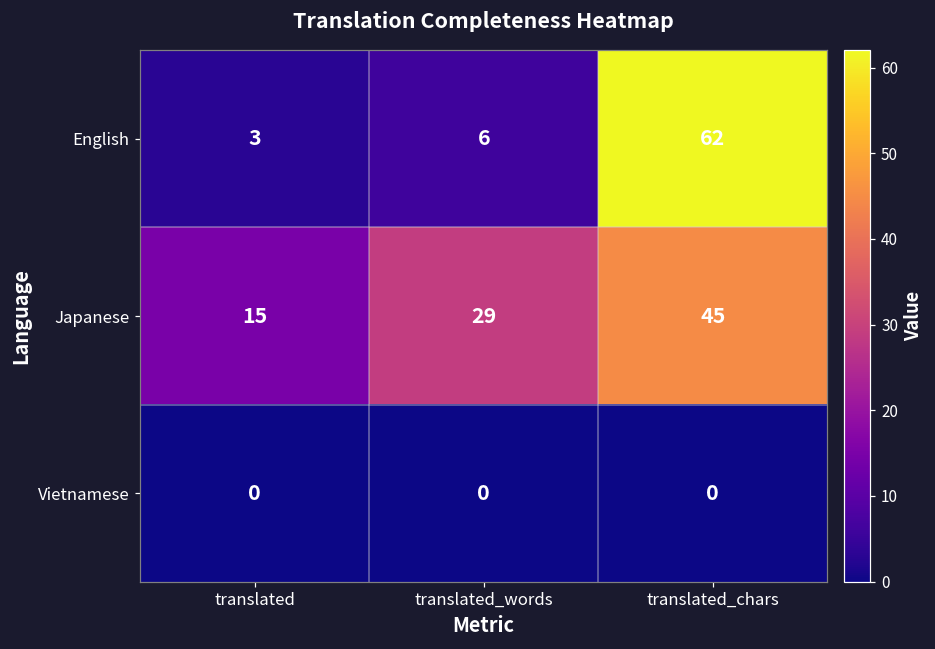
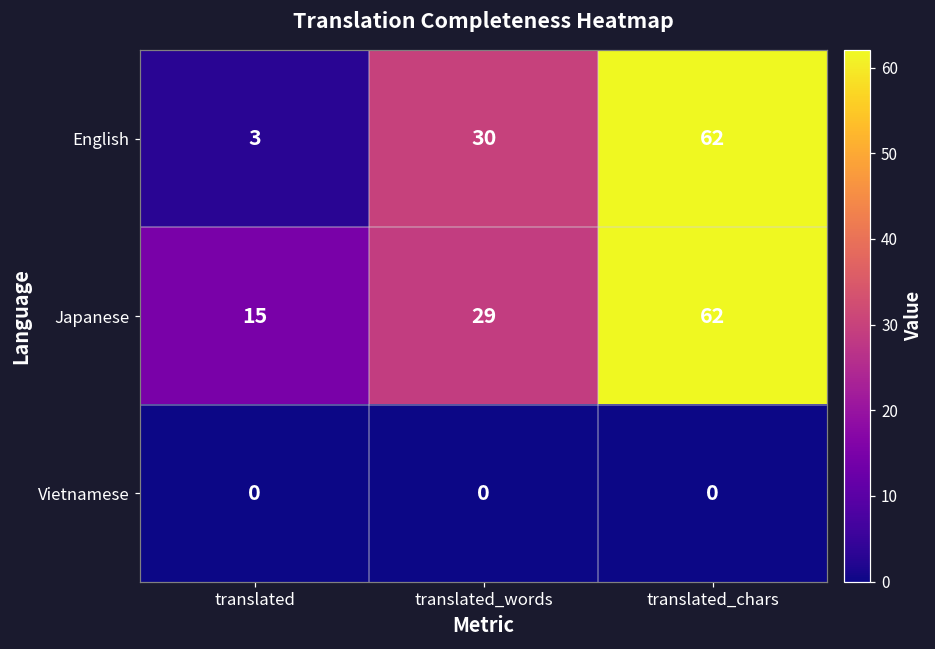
English, translated_words: 6 -> 30
Japanese, translated_chars: 45 -> 62
